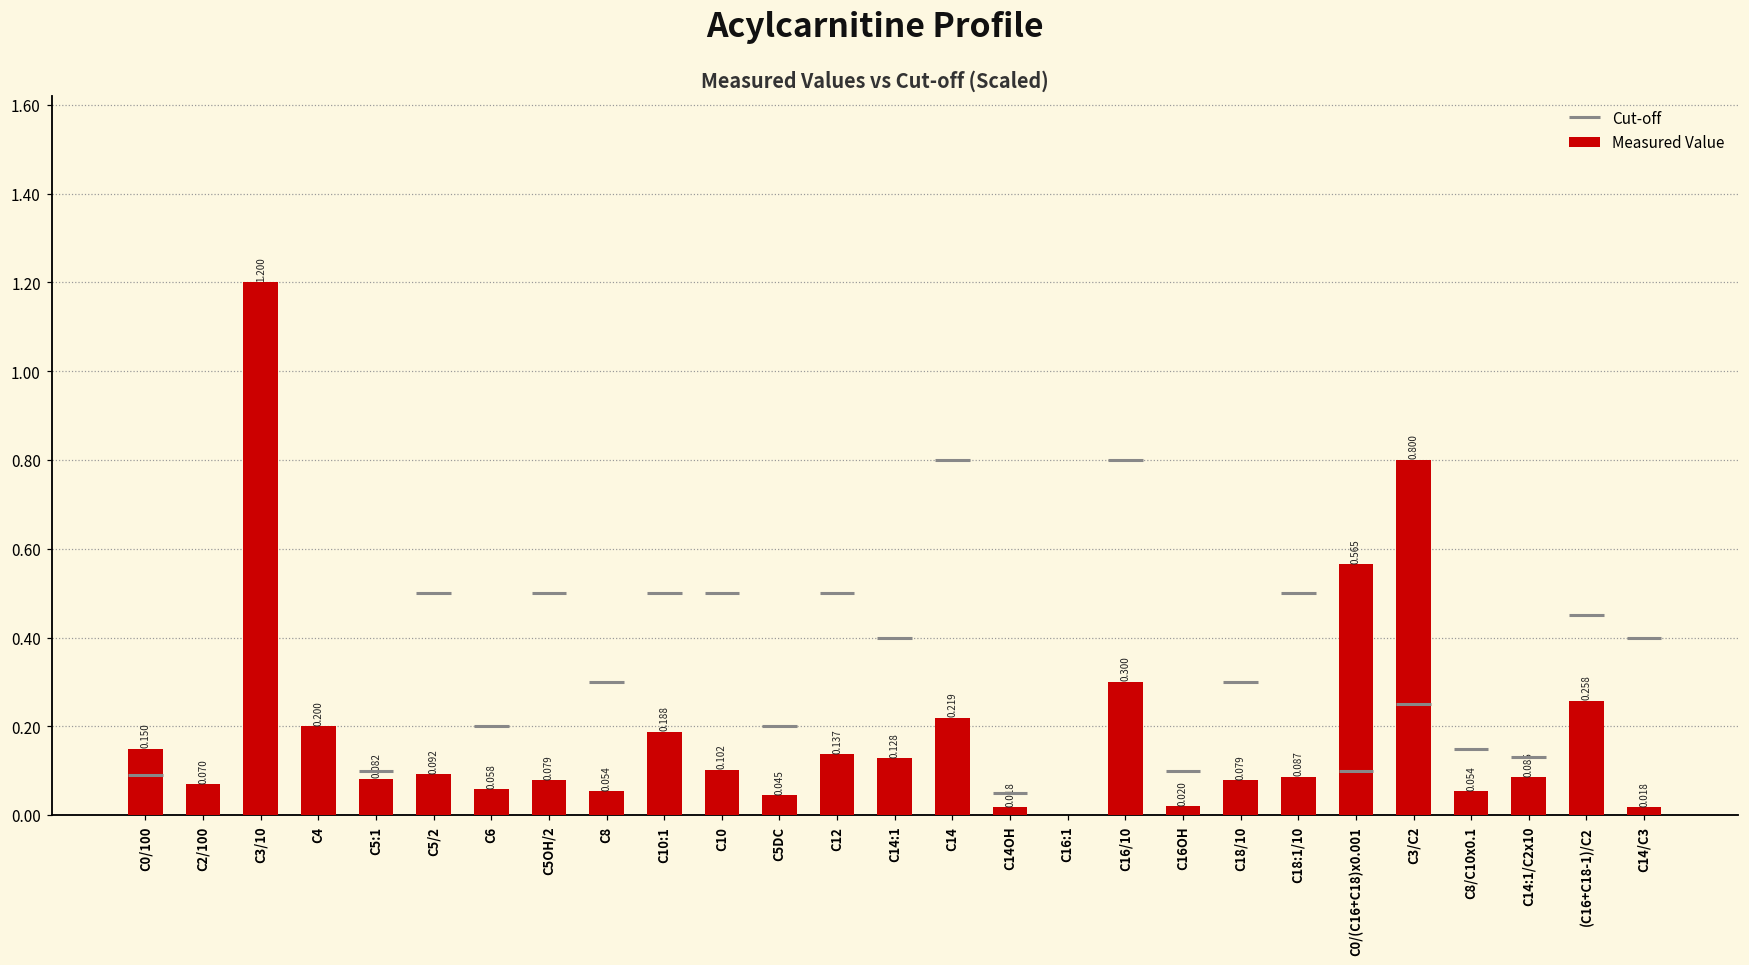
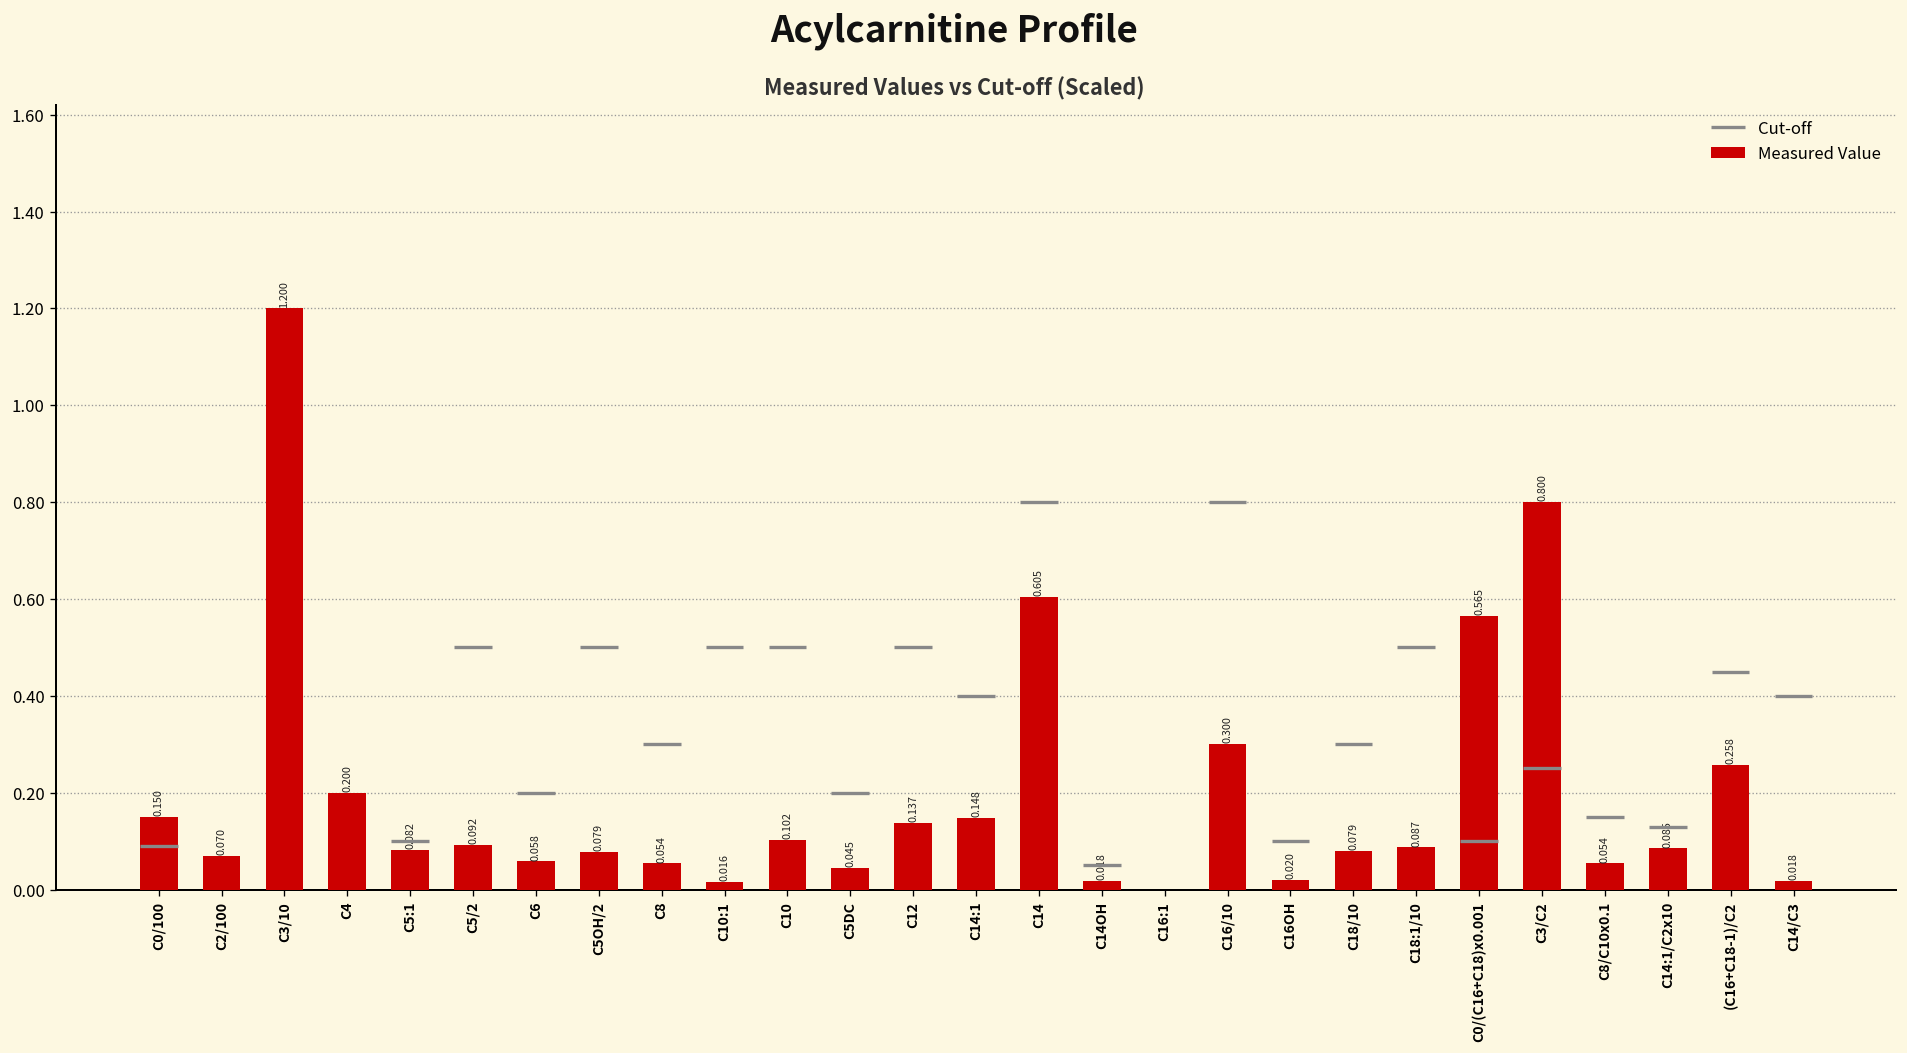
C10:1: 0.188 -> 0.016
C14:1: 0.128 -> 0.148
C14: 0.219 -> 0.605
